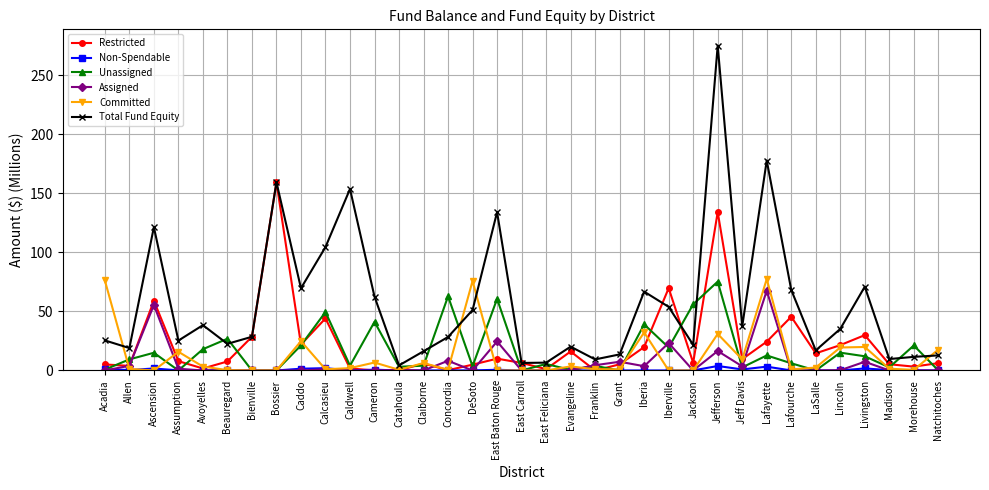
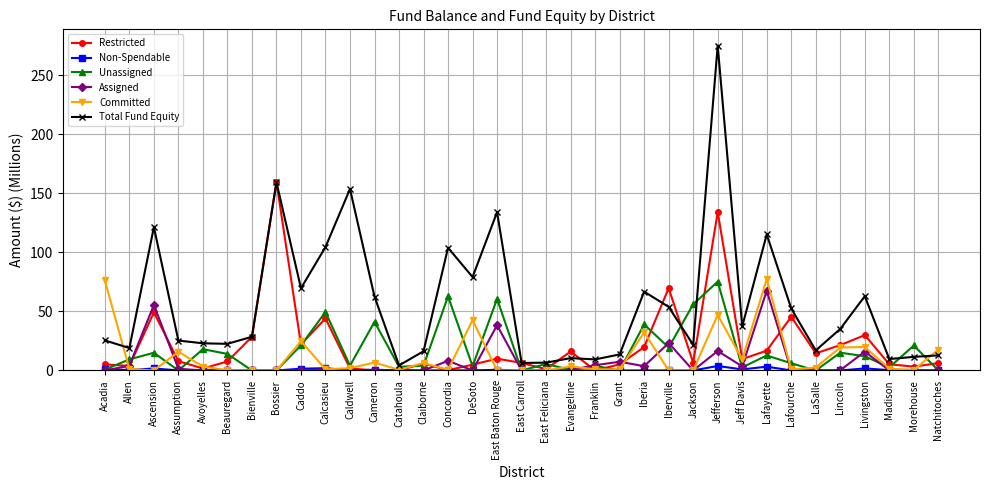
Restricted, Ascension: 59 -> 49
Total Fund Equity, Avoyelles: 38 -> 23
Unassigned, Beauregard: 27 -> 14
Total Fund Equity, Concordia: 28 -> 104
Committed, DeSoto: 76 -> 43
Total Fund Equity, DeSoto: 51 -> 79
Assigned, East Baton Rouge: 25 -> 38
Total Fund Equity, Evangeline: 20 -> 10
Committed, Jefferson: 31 -> 47
Restricted, Lafayette: 24 -> 17
Total Fund Equity, Lafayette: 178 -> 115
Total Fund Equity, Lafourche: 68 -> 52
Assigned, Livingston: 7 -> 16
Total Fund Equity, Livingston: 71 -> 63
